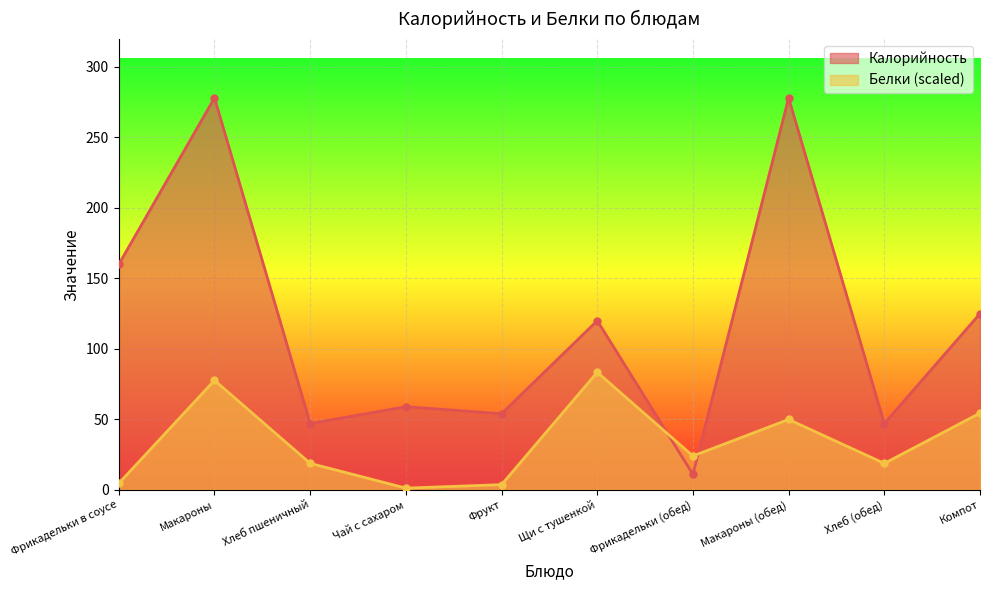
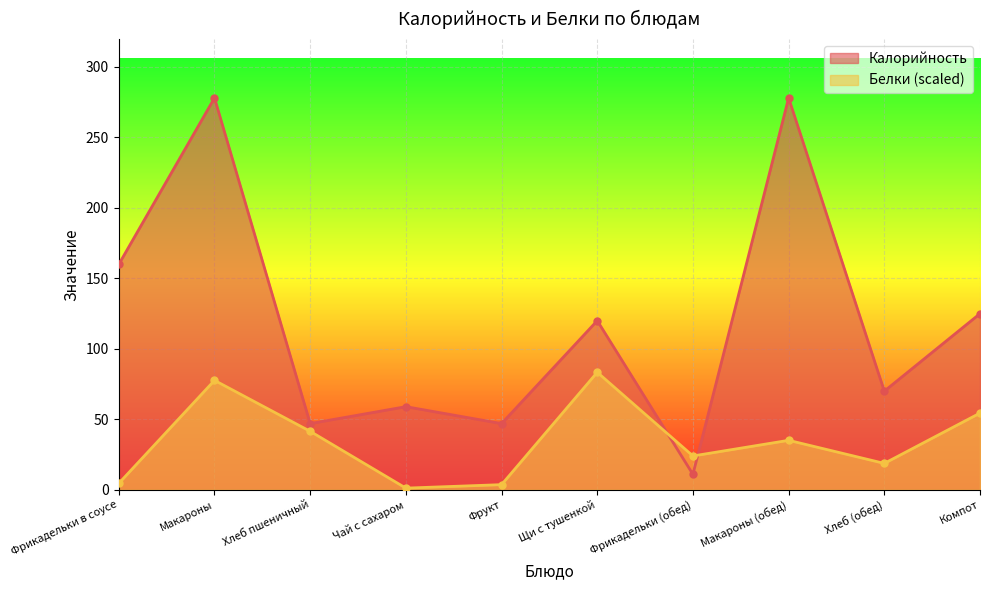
Белки (scaled), Хлеб пшеничный: 19 -> 42
Калорийность, Фрукт: 54 -> 47
Белки (scaled), Макароны (обед): 50 -> 35
Калорийность, Хлеб (обед): 47 -> 70
